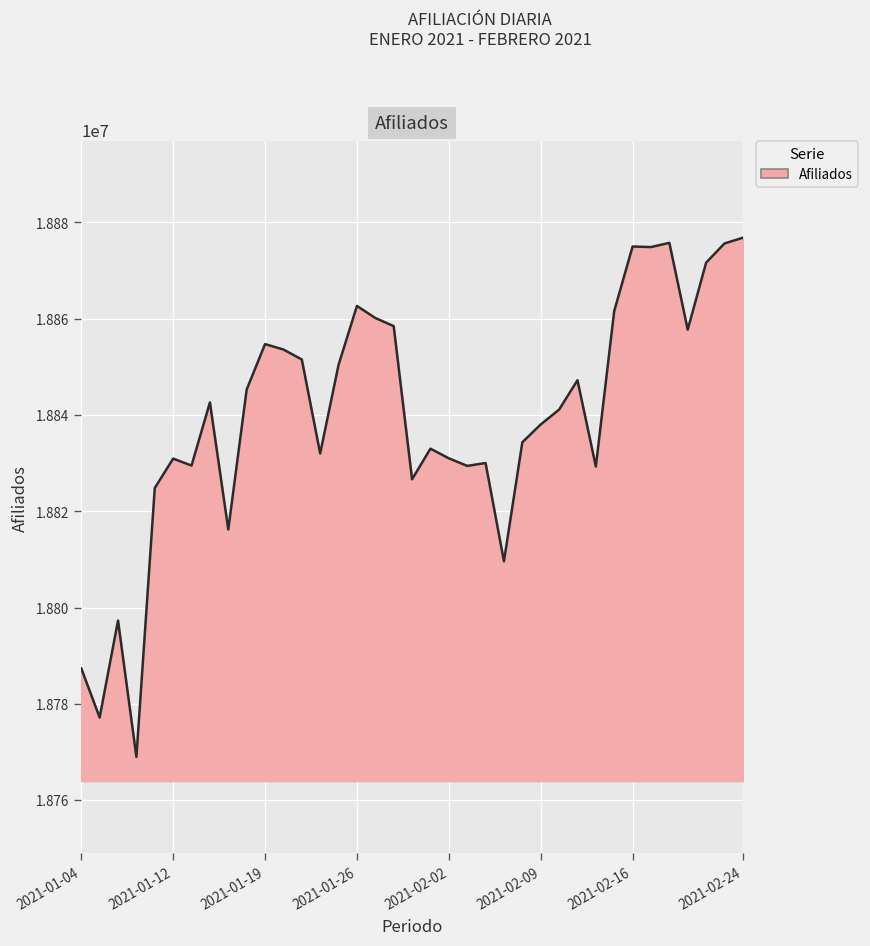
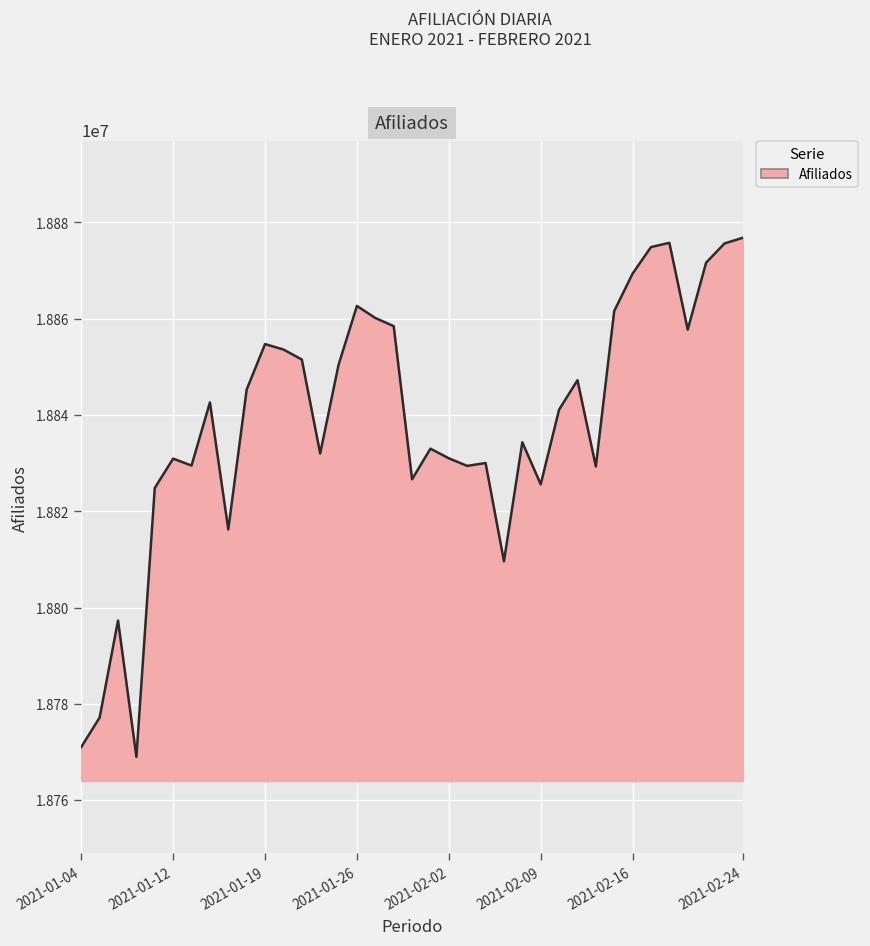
2021-01-04: 18787000 -> 18771000
2021-02-09: 18838000 -> 18826000
2021-02-16: 18875000 -> 18869000
